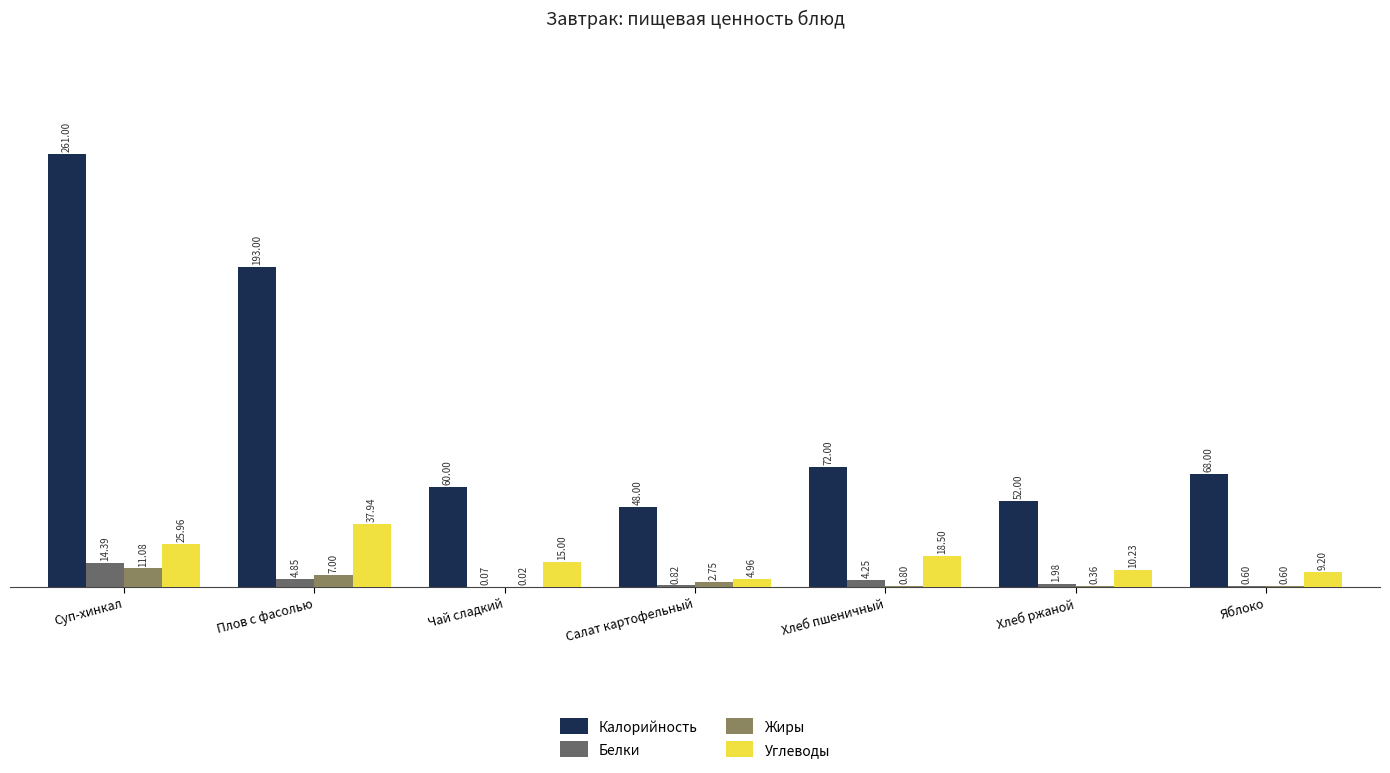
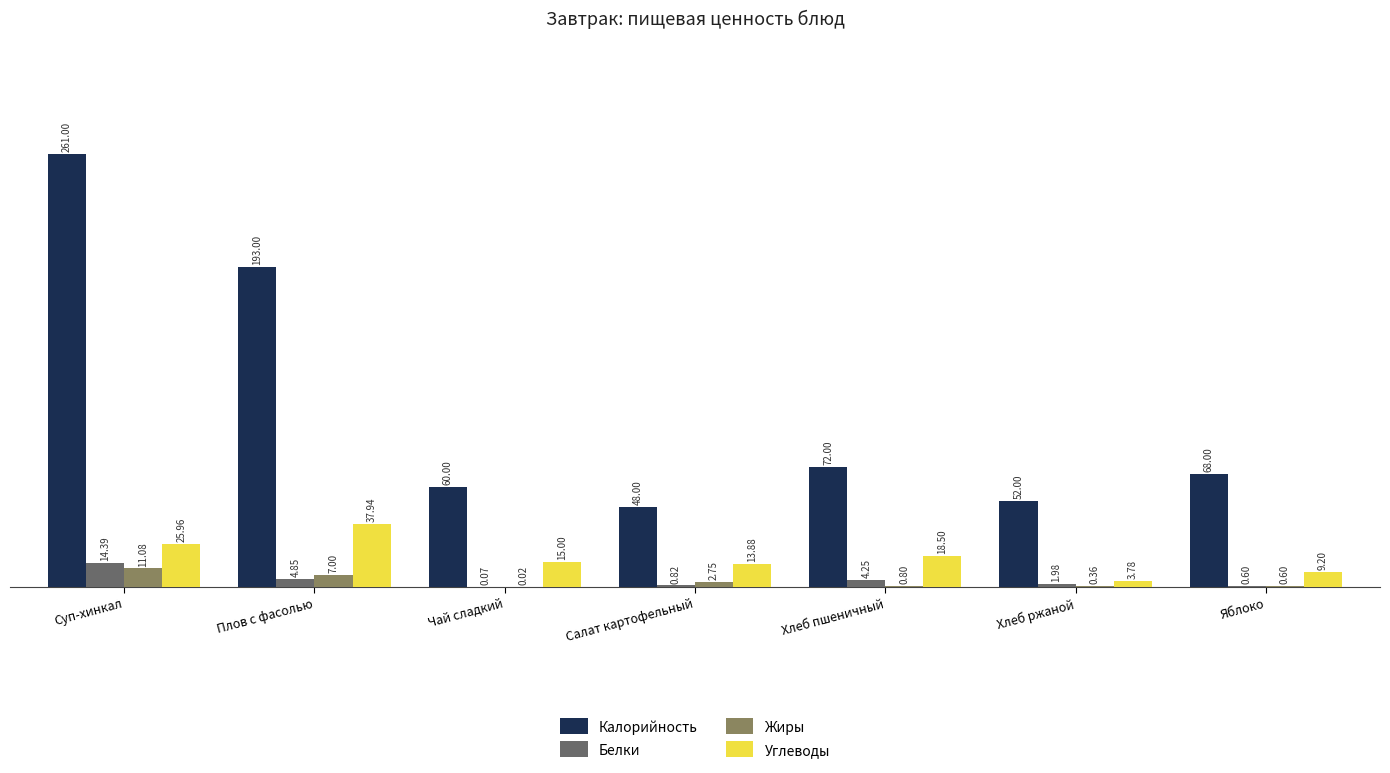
Углеводы, Салат картофельный: 4.96 -> 13.88
Углеводы, Хлеб ржаной: 10.23 -> 3.78
